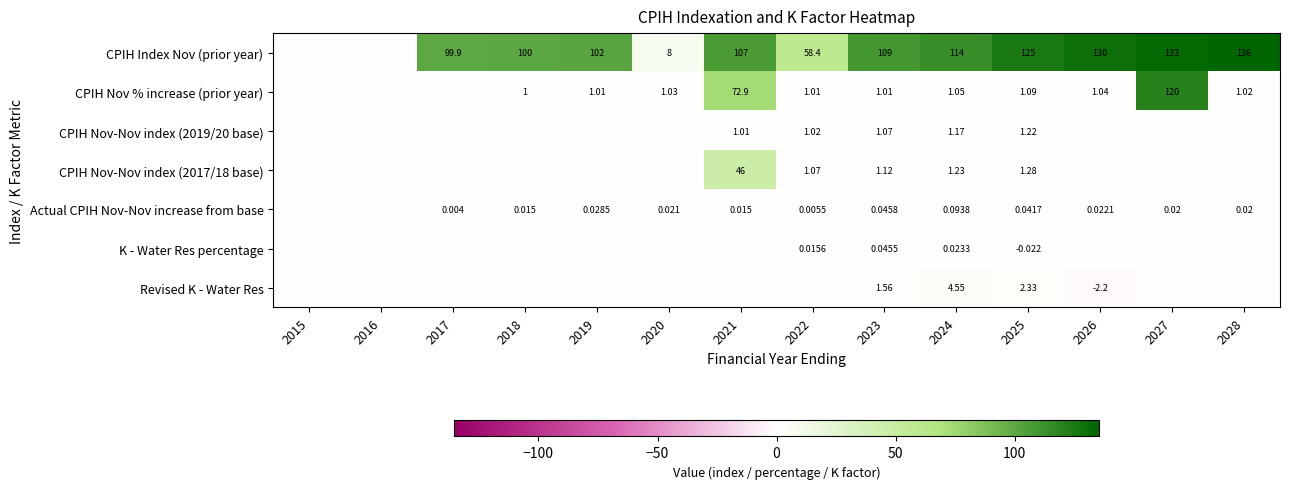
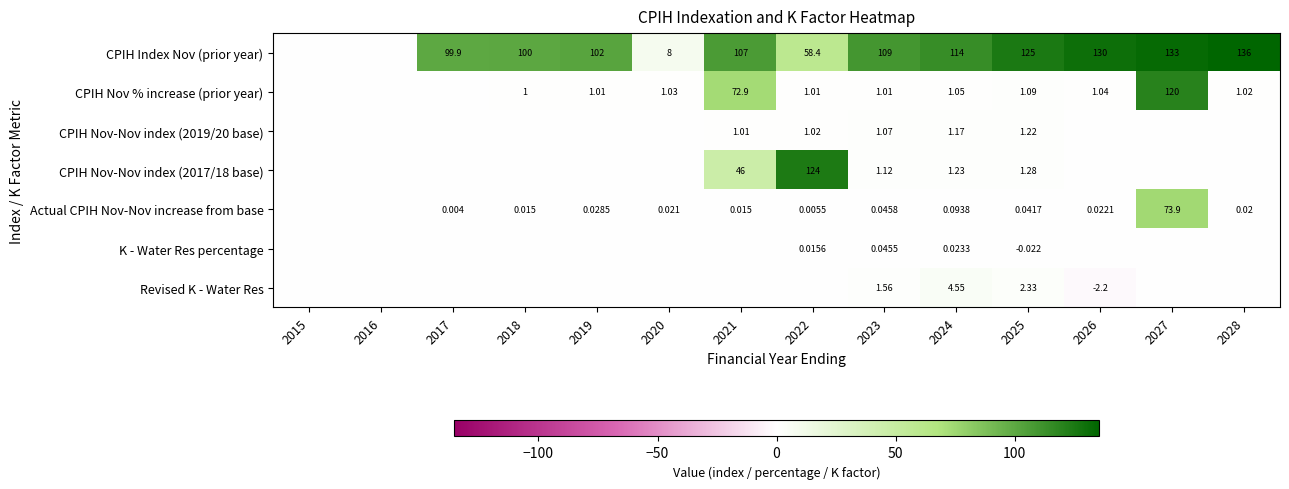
CPIH Nov-Nov index (2017/18 base), 2022: 1.07 -> 124
Actual CPIH Nov-Nov increase from base, 2027: 0.02 -> 73.9
